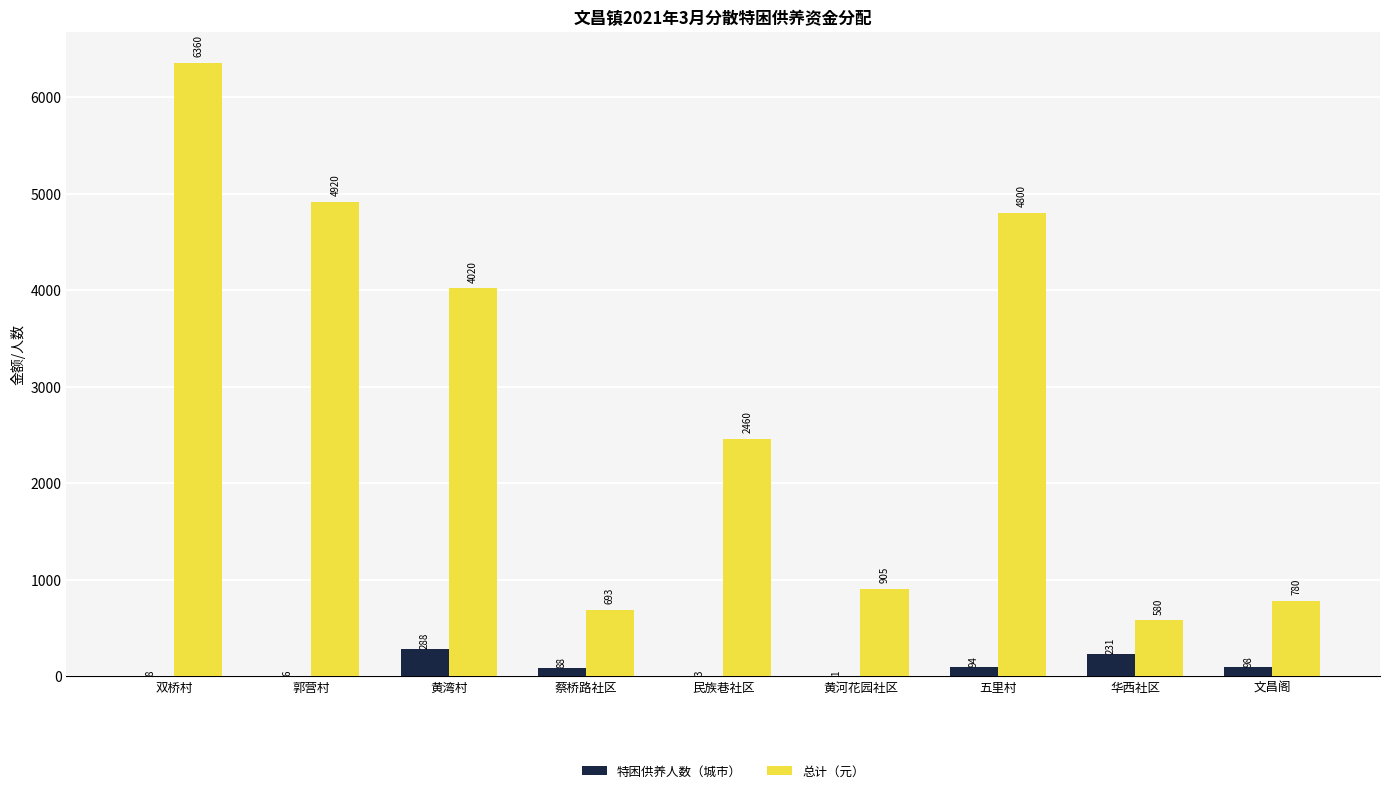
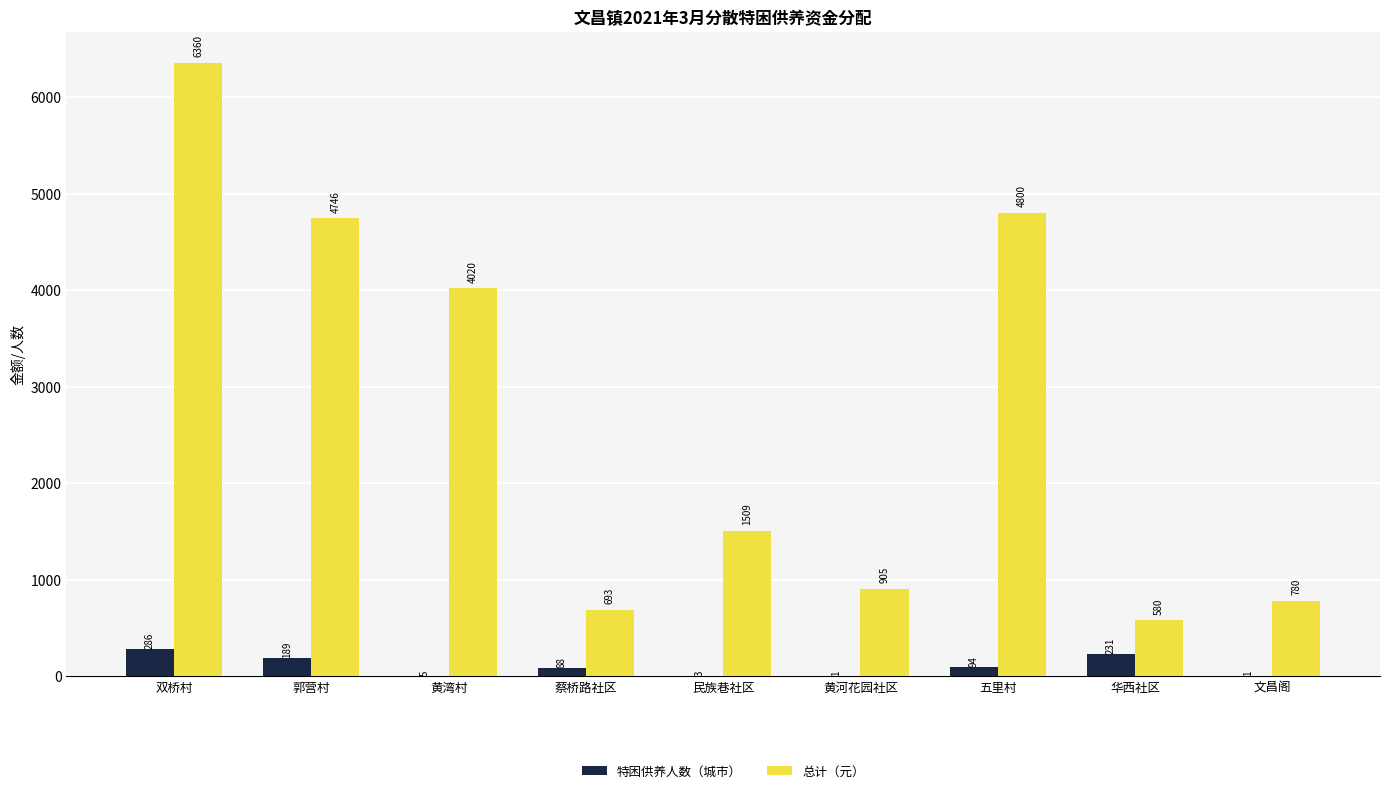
特困供养人数（城市）, 双桥村: 8 -> 286
特困供养人数（城市）, 郭营村: 6 -> 189
总计（元）, 郭营村: 4920 -> 4746
特困供养人数（城市）, 黄湾村: 288 -> 5
总计（元）, 民族巷社区: 2460 -> 1509
特困供养人数（城市）, 文昌阁: 98 -> 1
